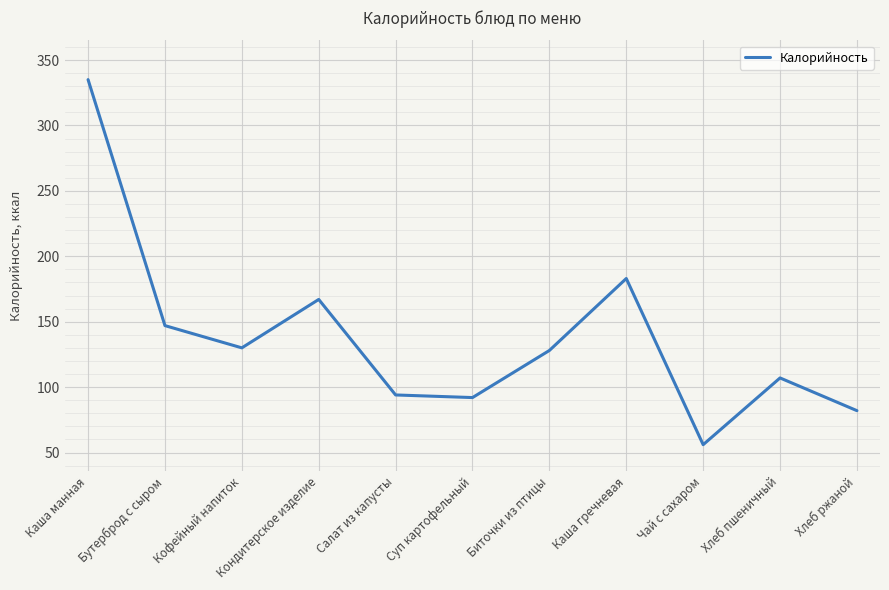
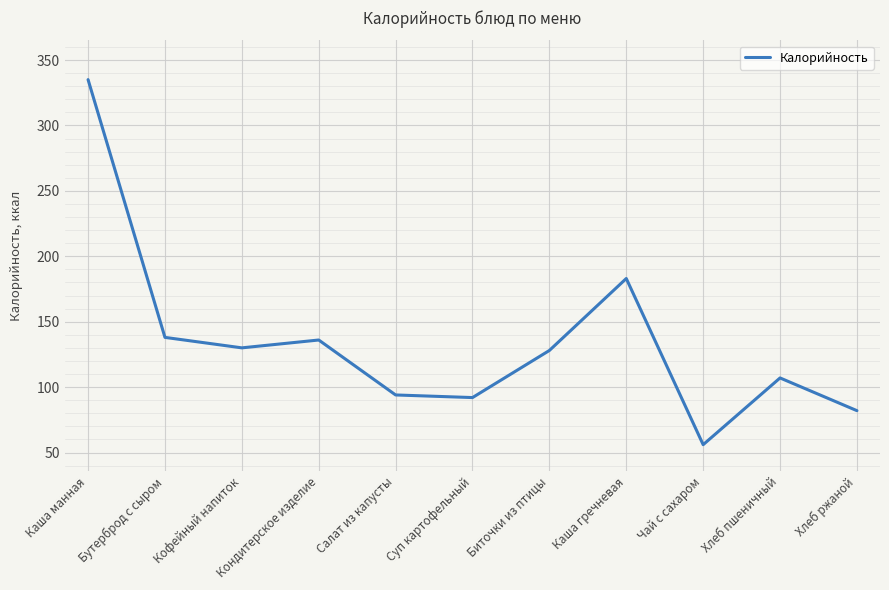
Бутерброд с сыром: 147 -> 138
Кондитерское изделие: 167 -> 136
